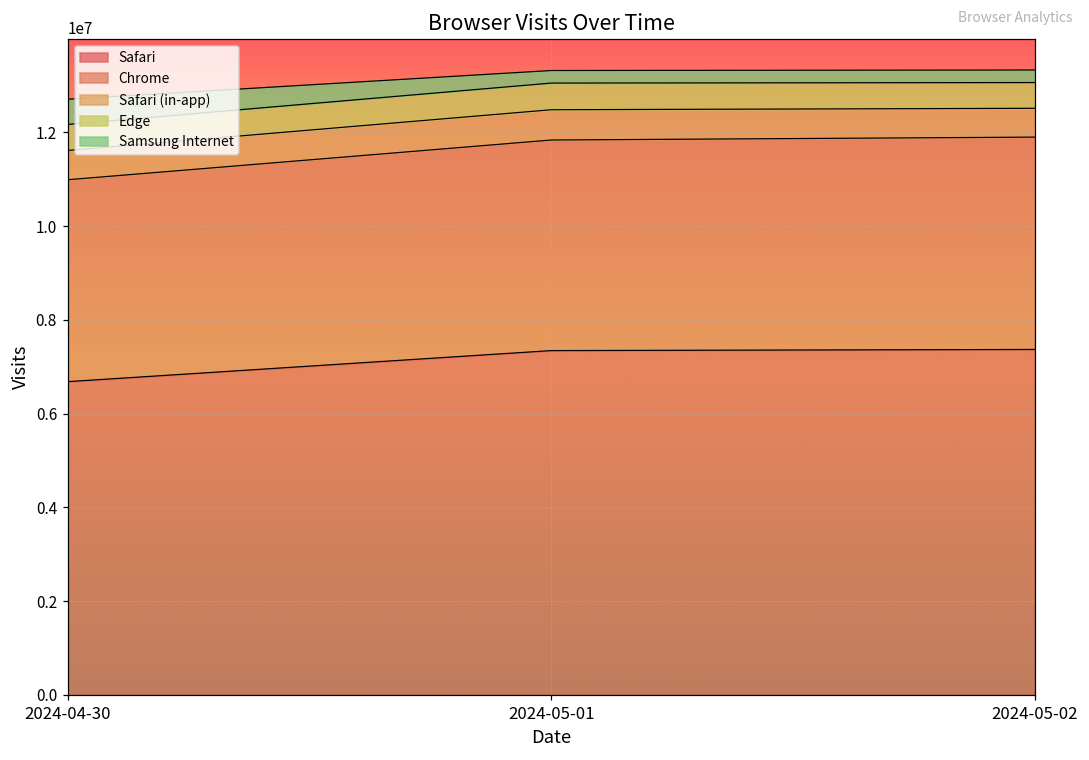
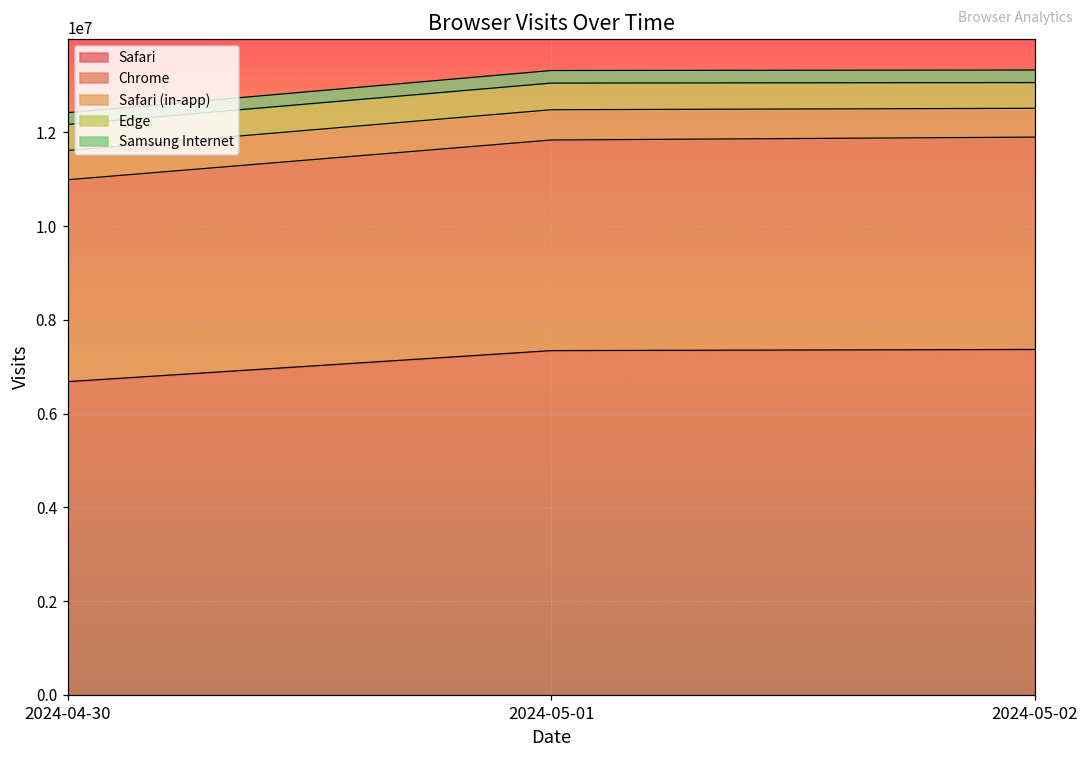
Samsung Internet, 2024-04-30: 500000 -> 300000
